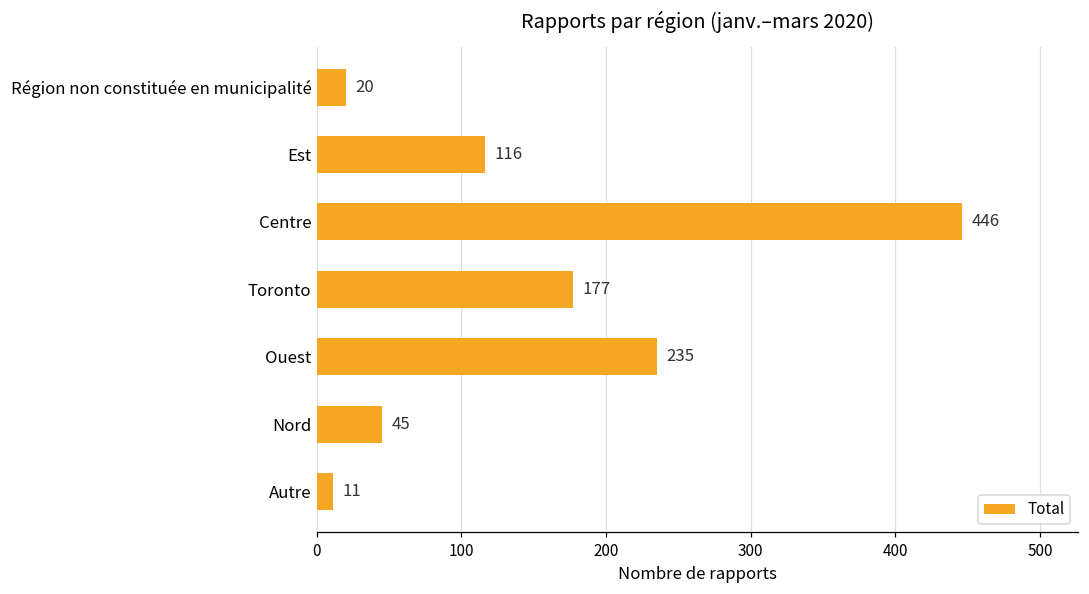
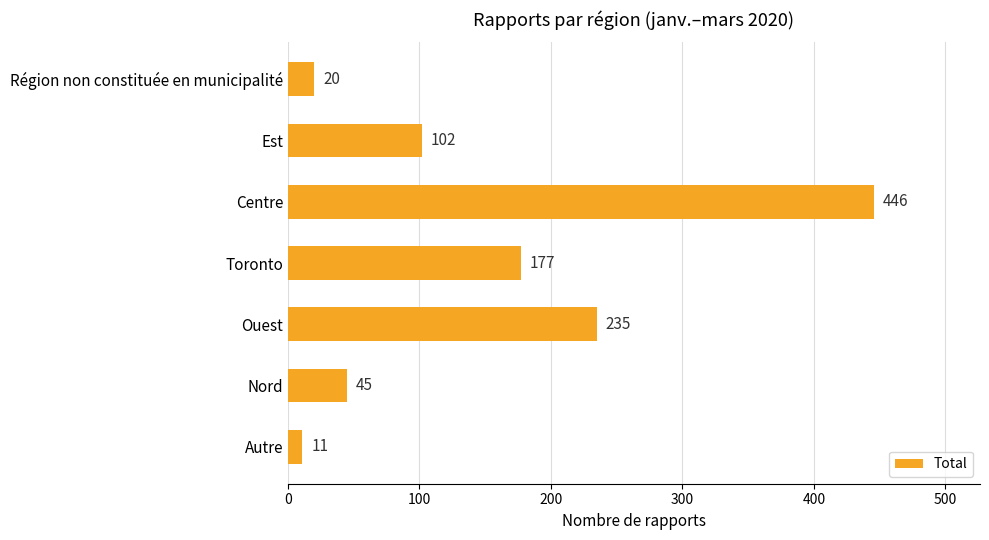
Est: 116 -> 102
